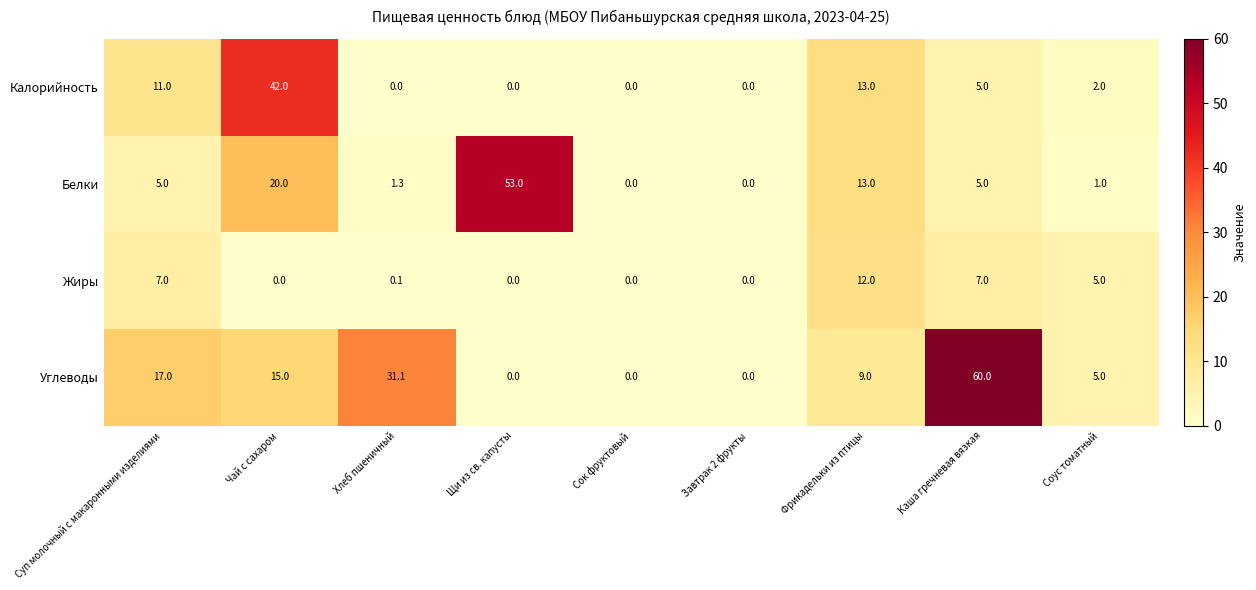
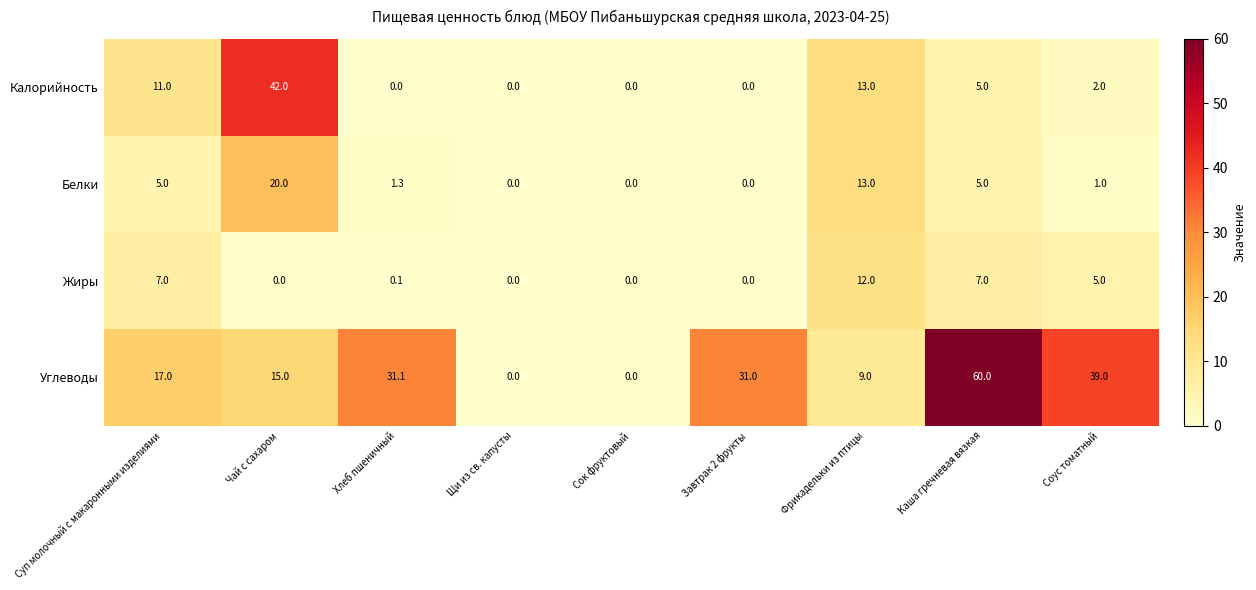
Белки, Щи из св. капусты: 53.0 -> 0.0
Углеводы, Завтрак 2 фрукты: 0.0 -> 31.0
Углеводы, Соус томатный: 5.0 -> 39.0
